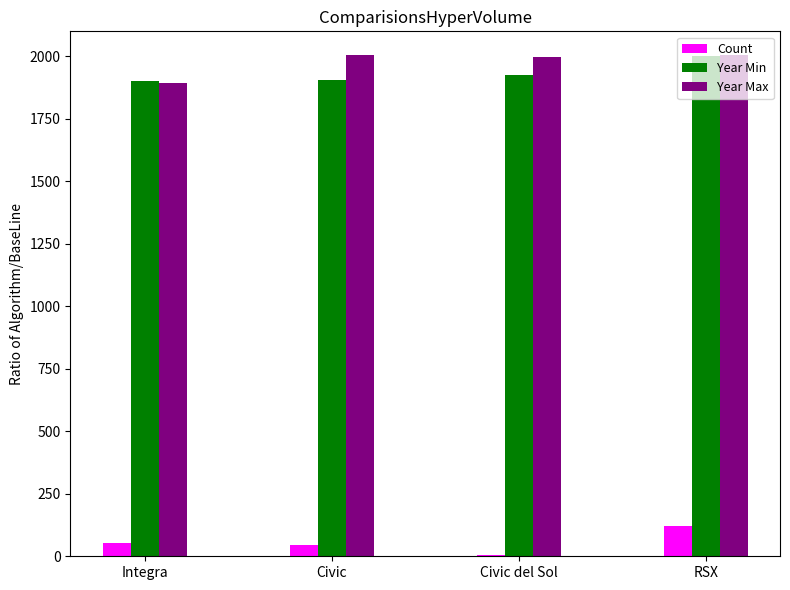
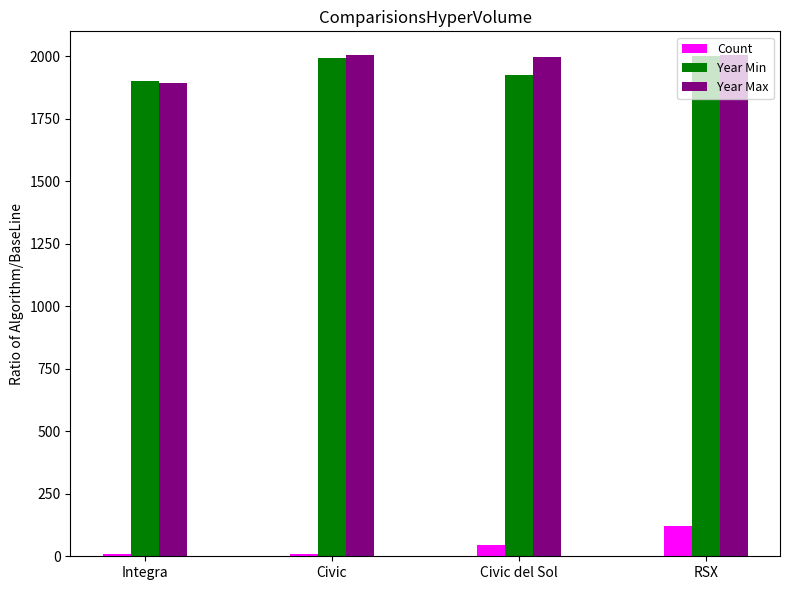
Count, Integra: 50 -> 10
Count, Civic: 50 -> 10
Year Min, Civic: 1910 -> 1990
Count, Civic del Sol: 10 -> 50
